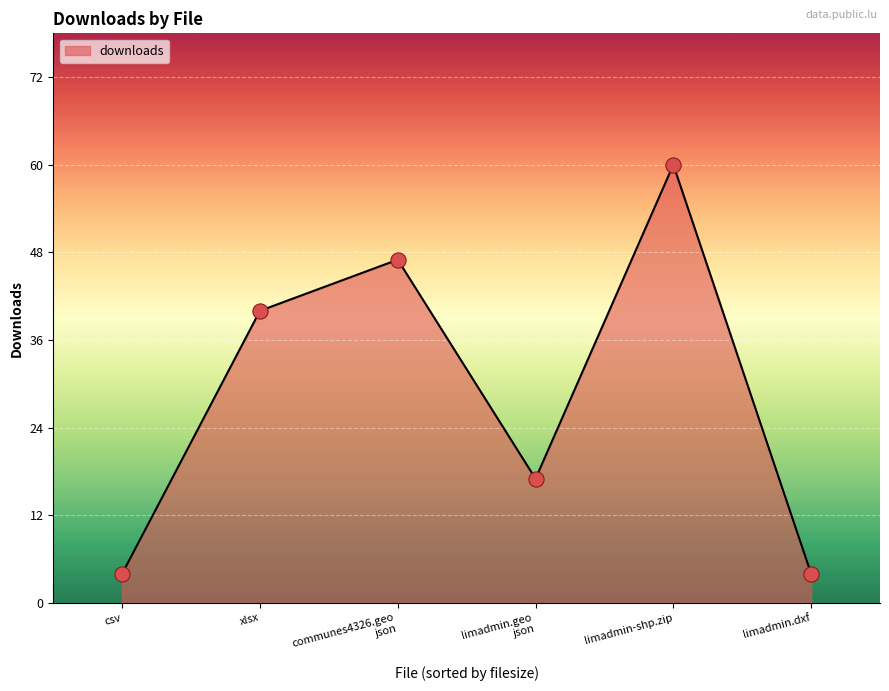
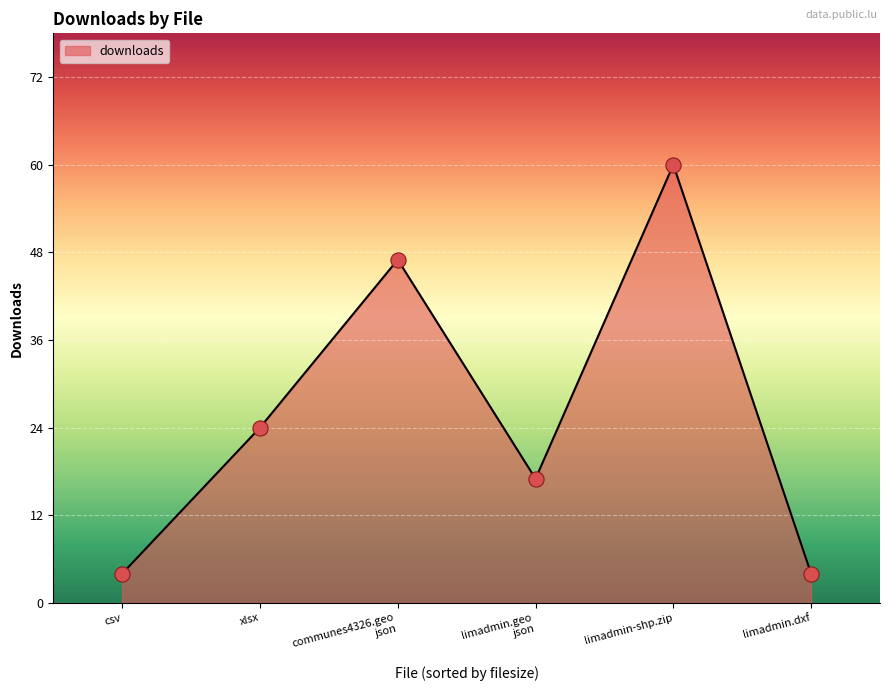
xlsx: 40 -> 24
